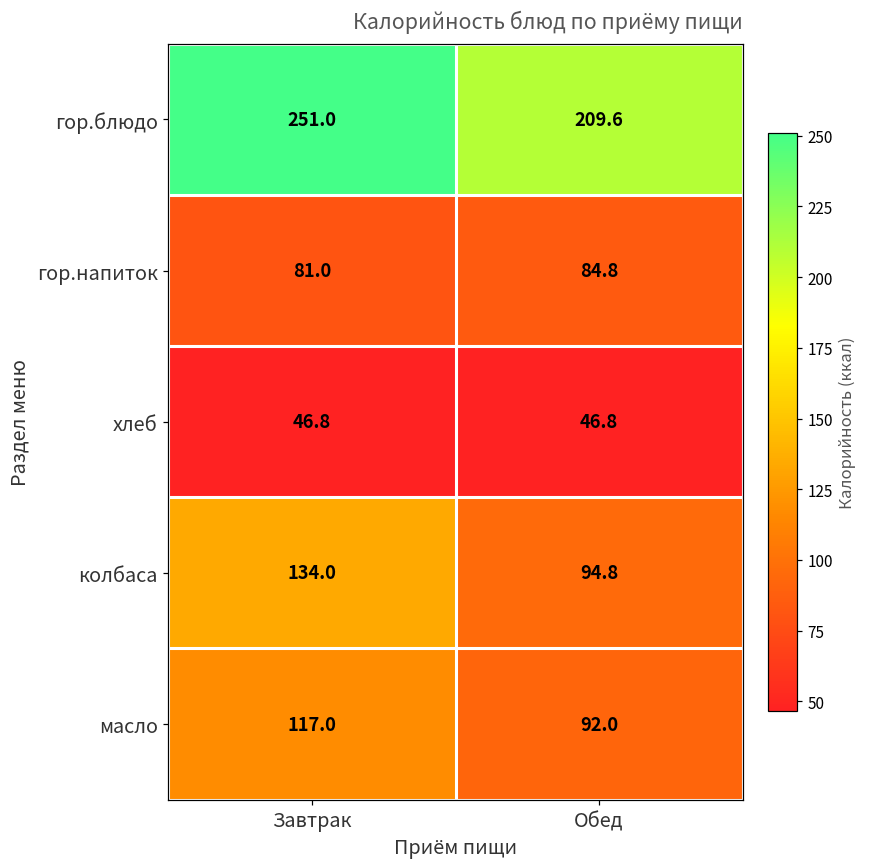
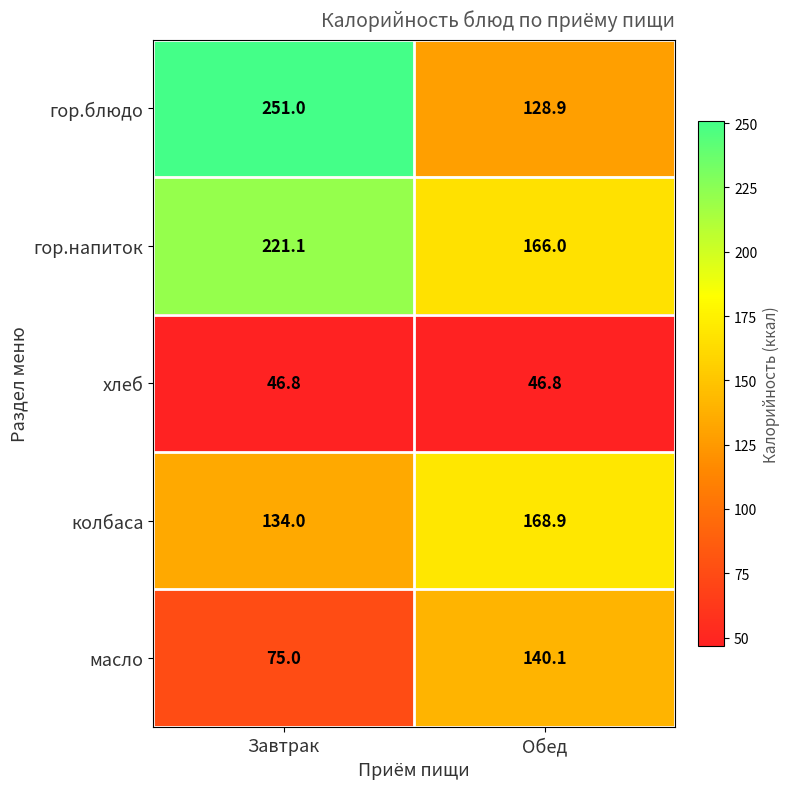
гор.блюдо, Обед: 209.6 -> 128.9
гор.напиток, Завтрак: 81.0 -> 221.1
гор.напиток, Обед: 84.8 -> 166.0
колбаса, Обед: 94.8 -> 168.9
масло, Завтрак: 117.0 -> 75.0
масло, Обед: 92.0 -> 140.1
